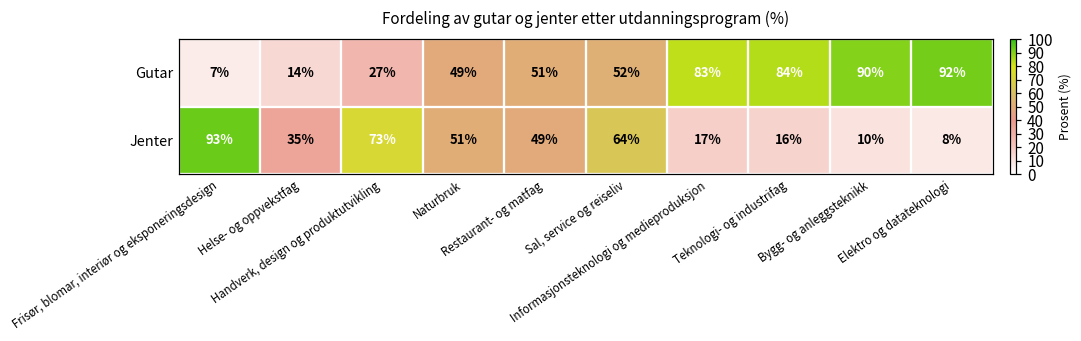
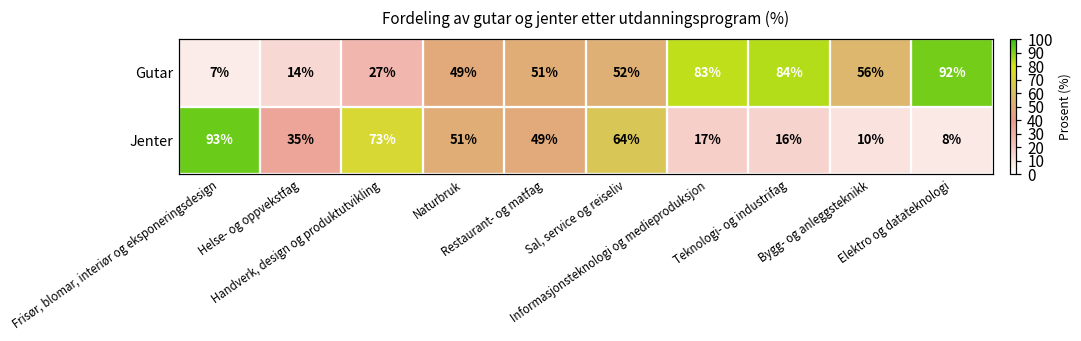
Gutar, Bygg- og anleggsteknikk: 90% -> 56%
